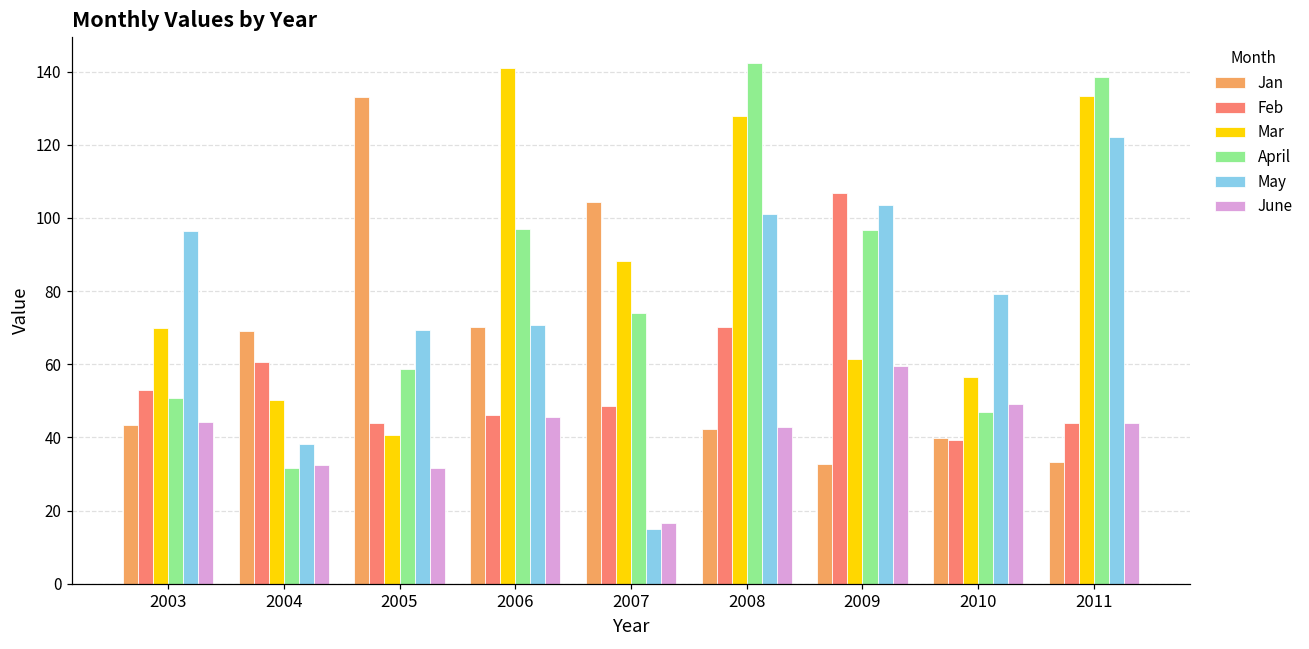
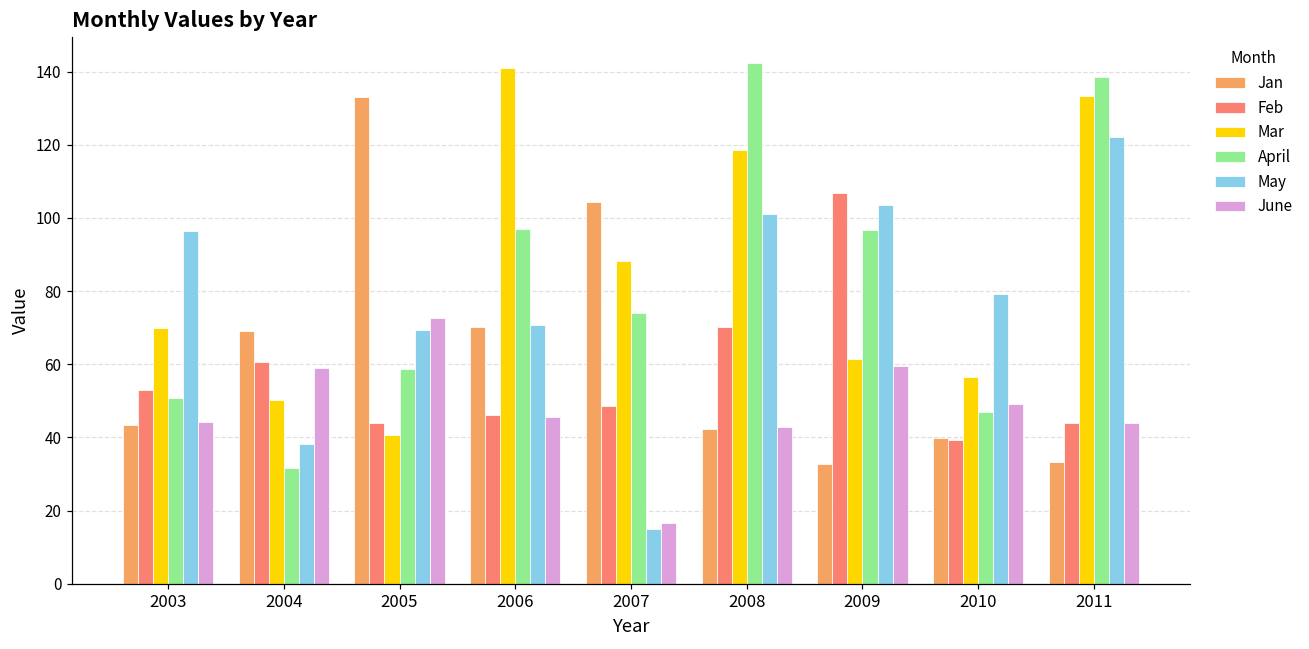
June, 2004: 33 -> 59
June, 2005: 32 -> 73
Mar, 2008: 128 -> 119
